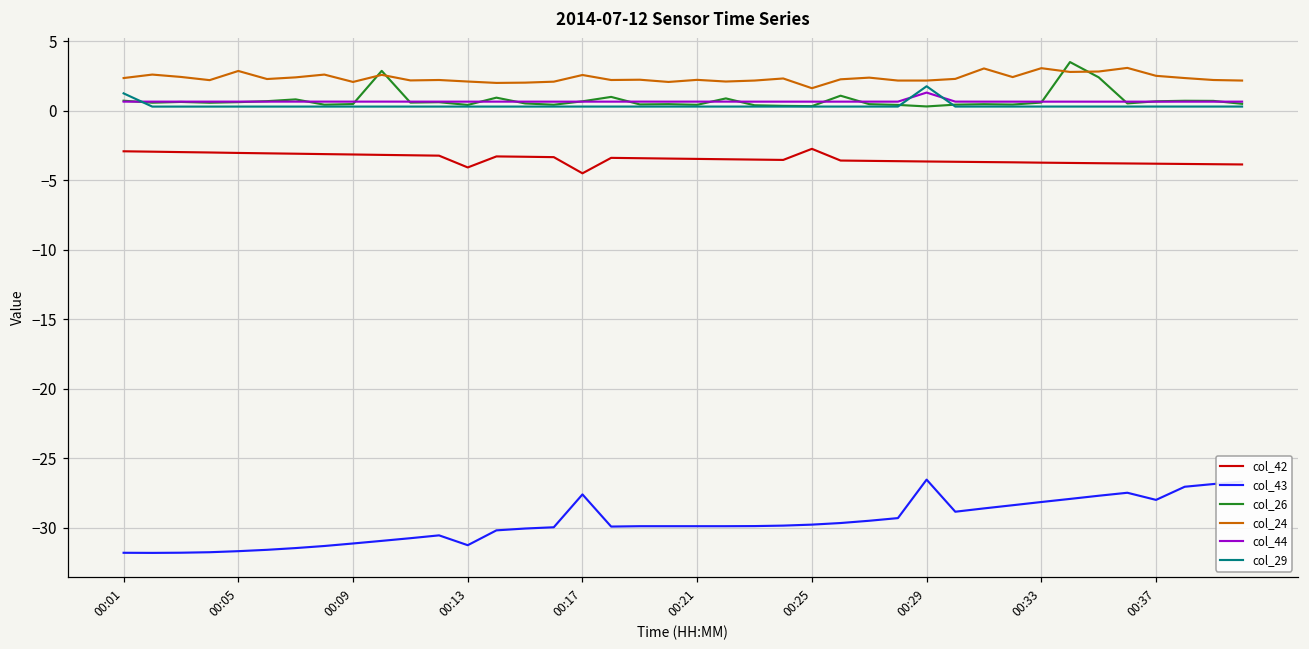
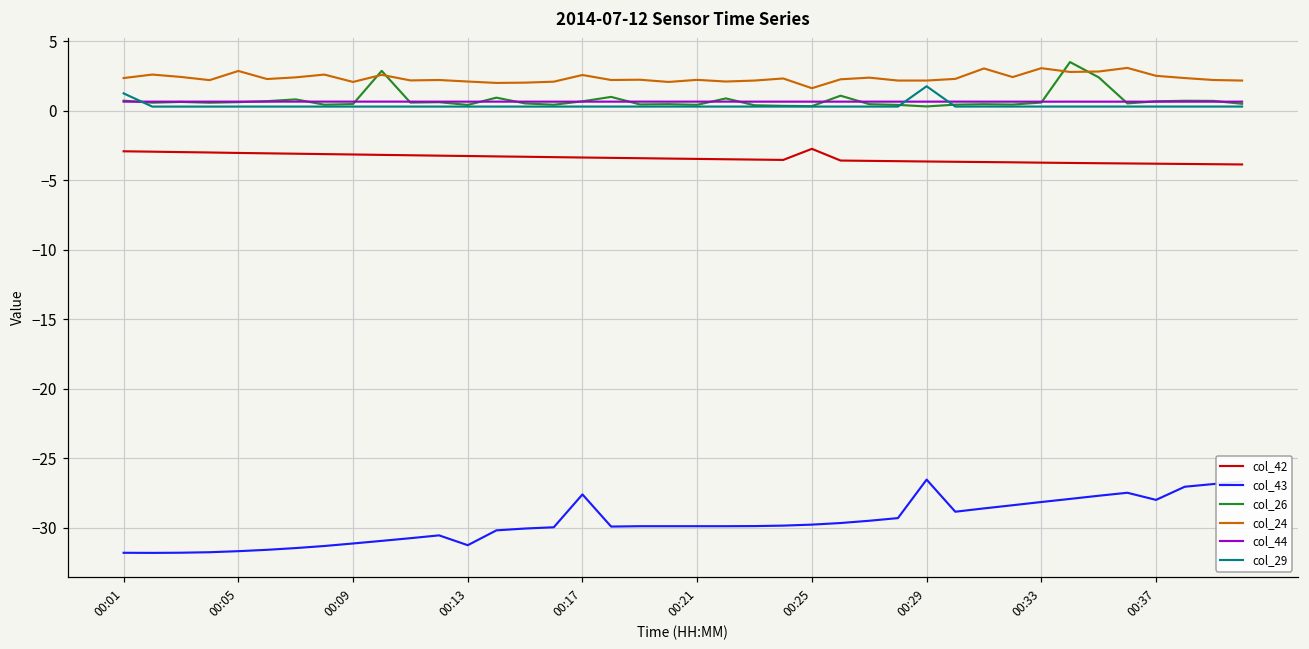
col_42, 00:13: -4.1 -> -3.3
col_42, 00:17: -4.5 -> -3.4
col_44, 00:29: 1.3 -> 0.6
